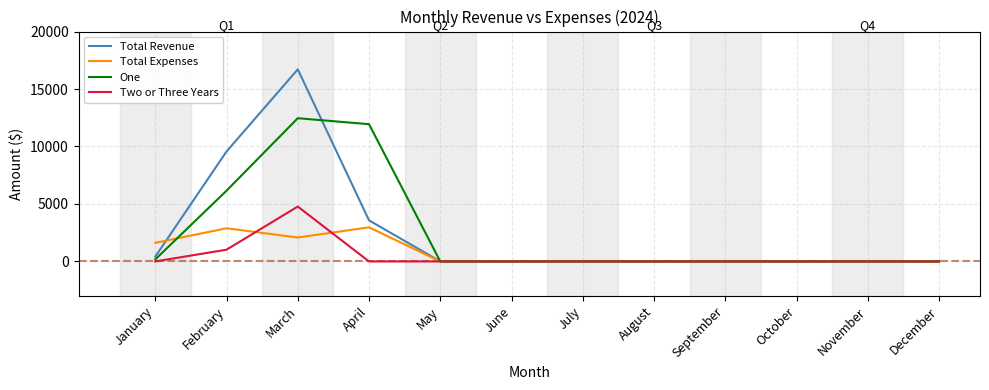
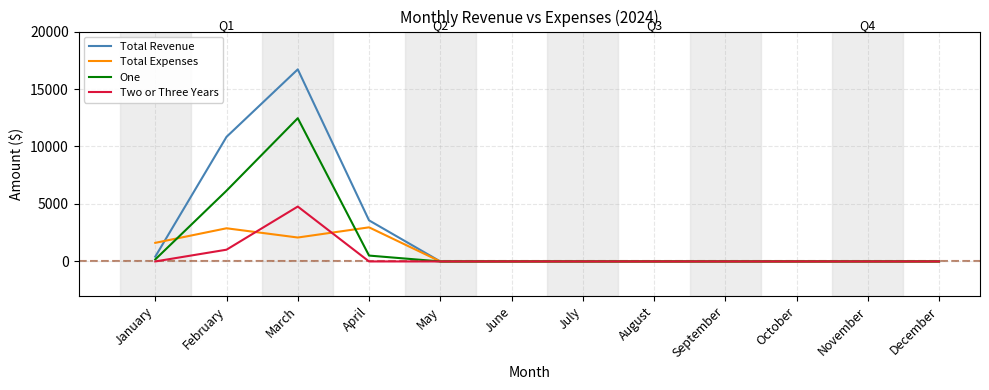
Total Revenue, February: 9600 -> 10800
One, April: 11900 -> 500
